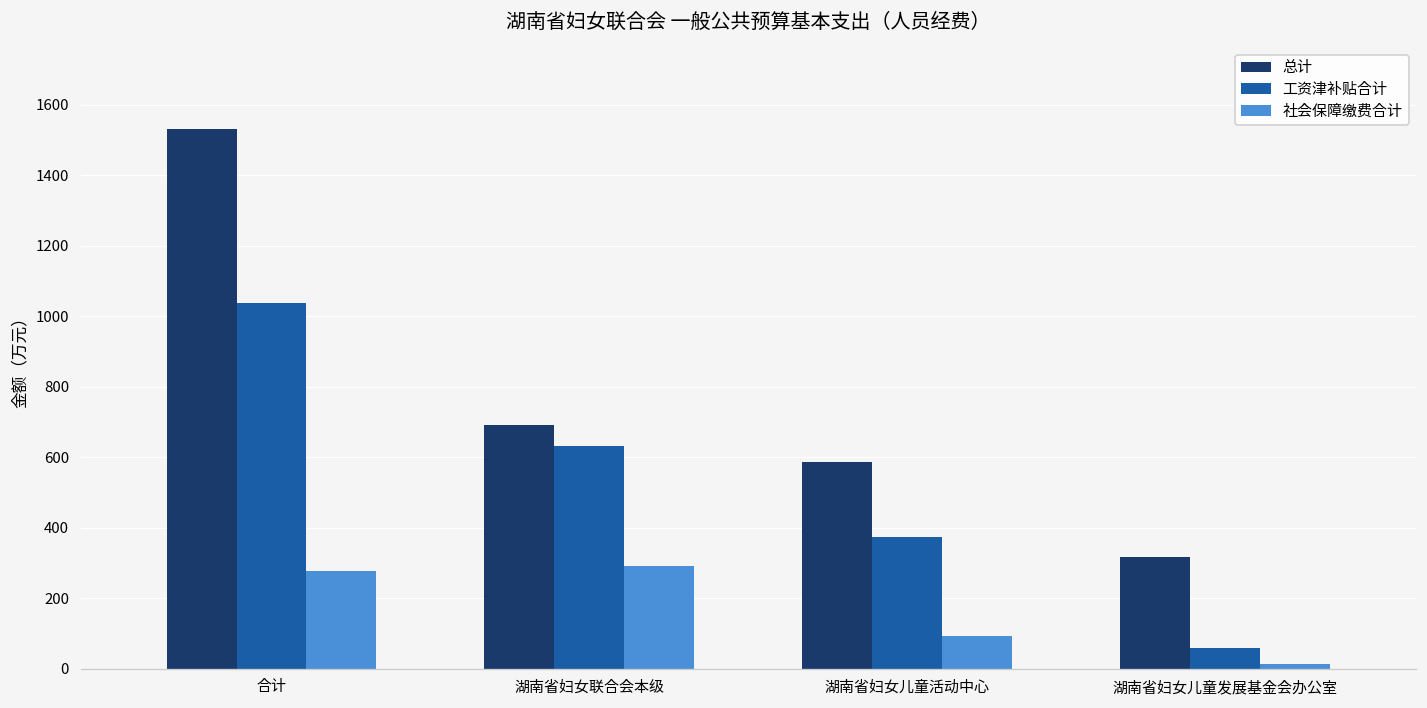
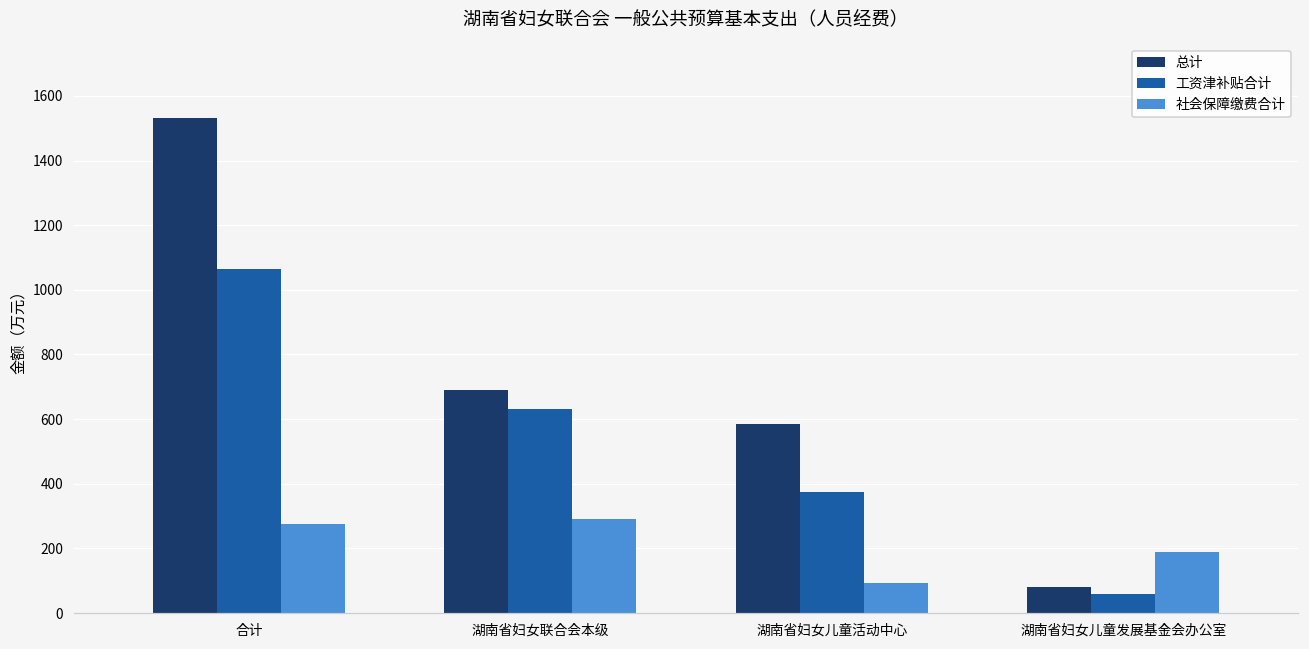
工资津补贴合计, 合计: 1040 -> 1070
总计, 湖南省妇女儿童发展基金会办公室: 320 -> 80
社会保障缴费合计, 湖南省妇女儿童发展基金会办公室: 10 -> 190
